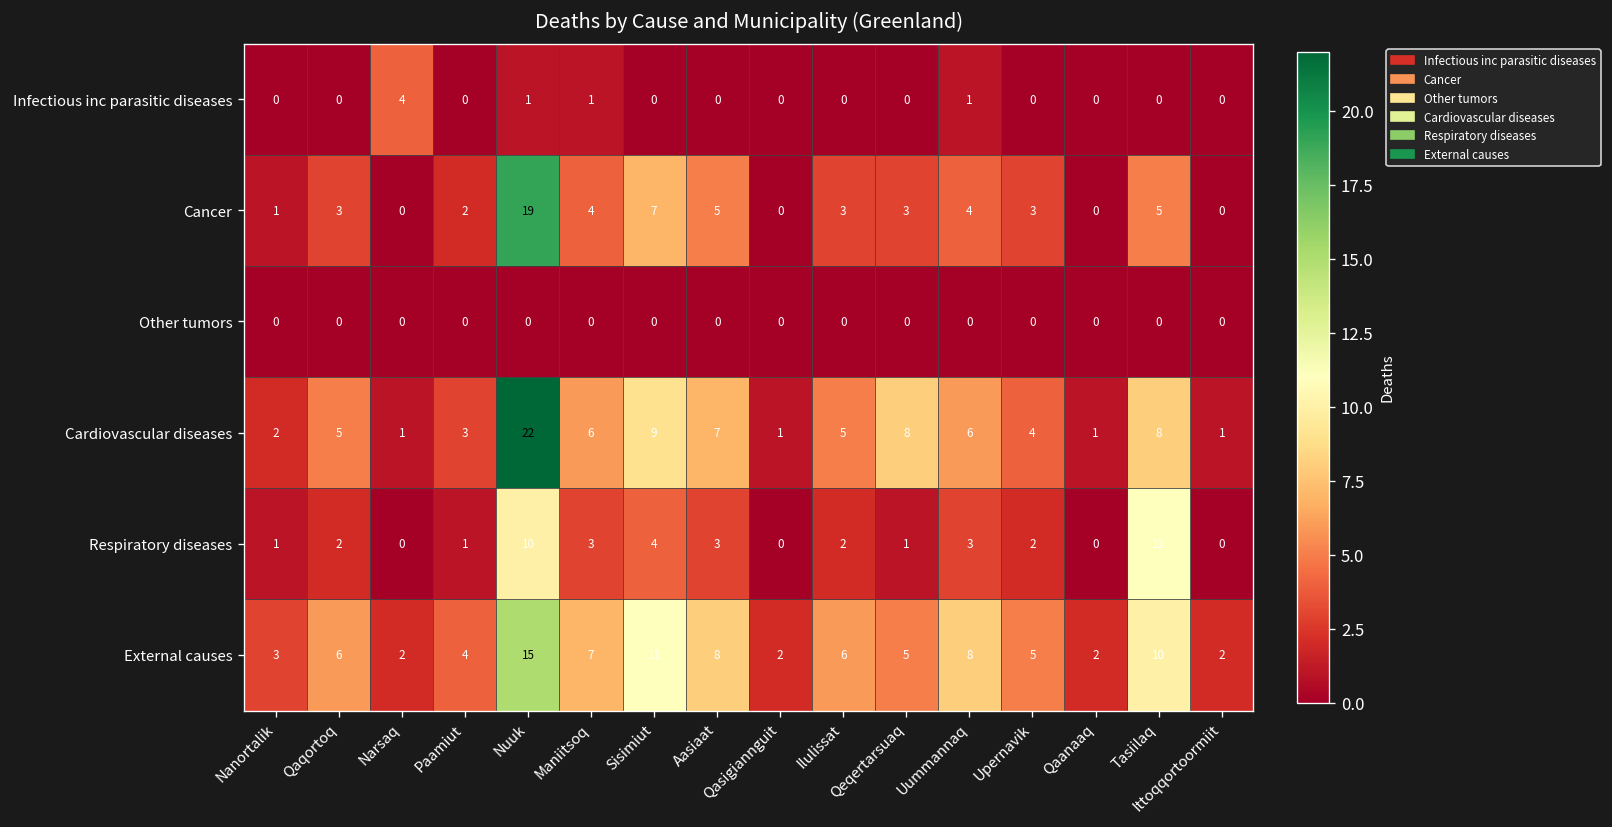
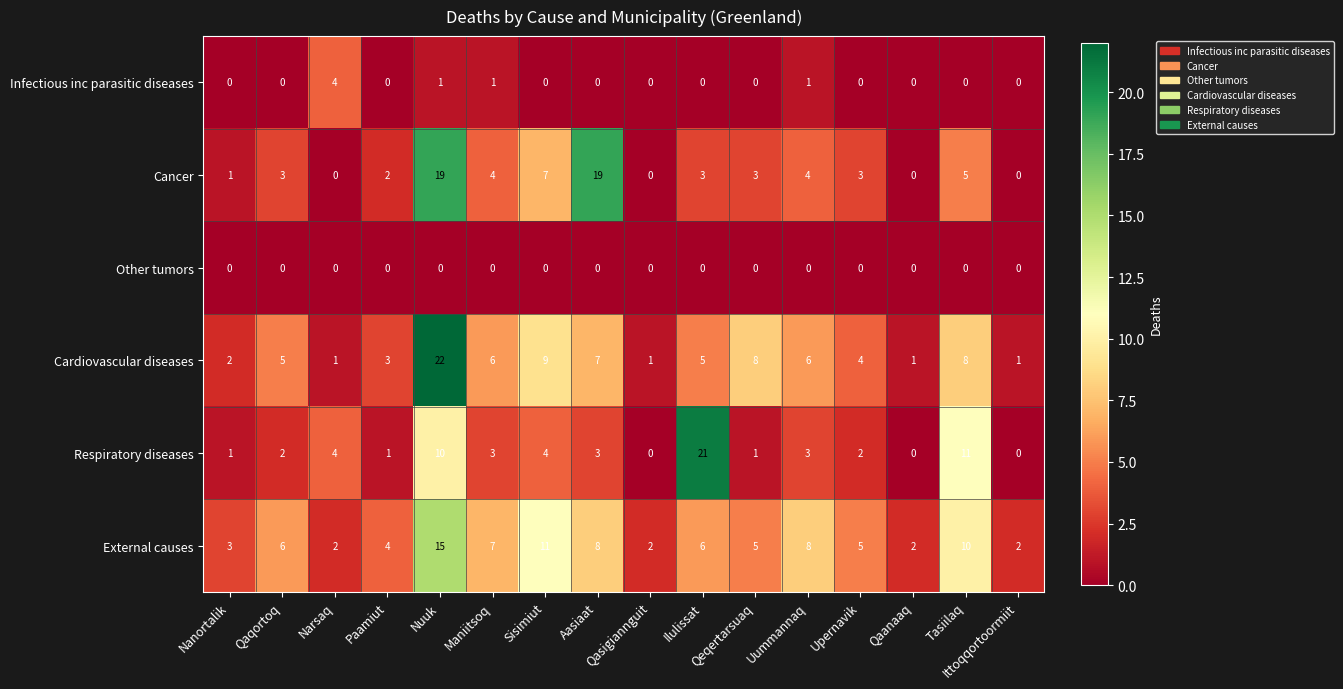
Cancer, Aasiaat: 5 -> 19
Respiratory diseases, Narsaq: 0 -> 4
Respiratory diseases, Ilulissat: 2 -> 21
